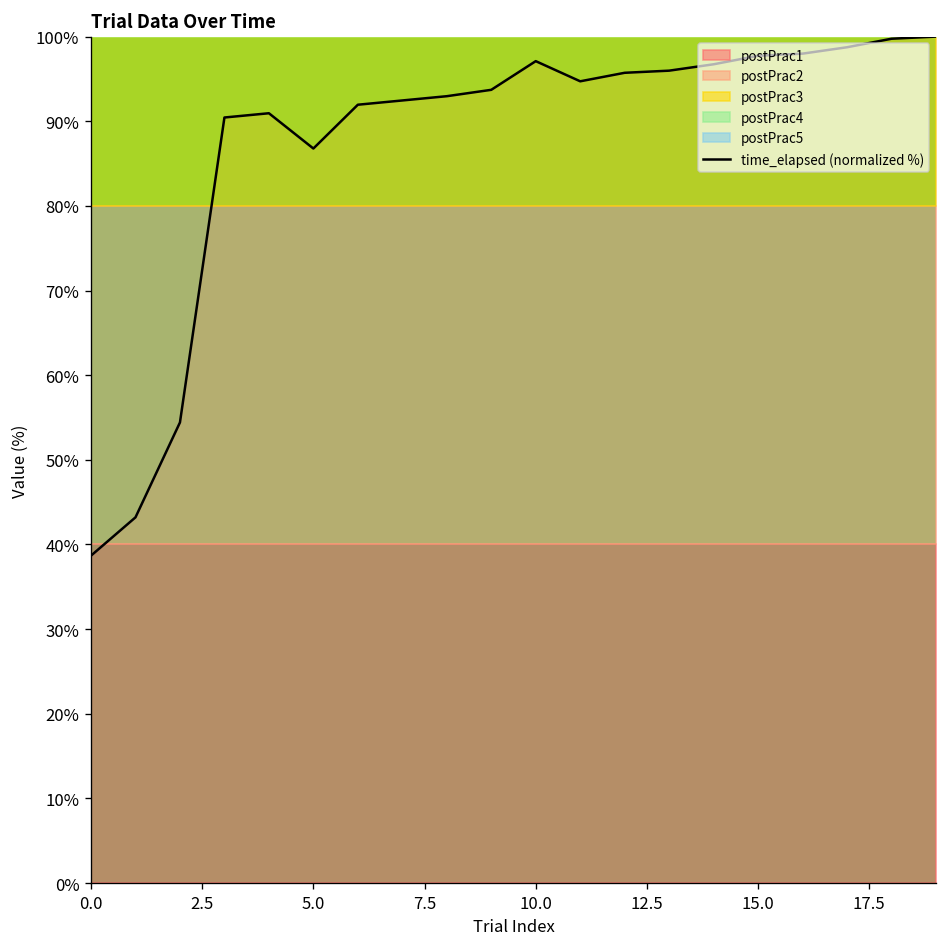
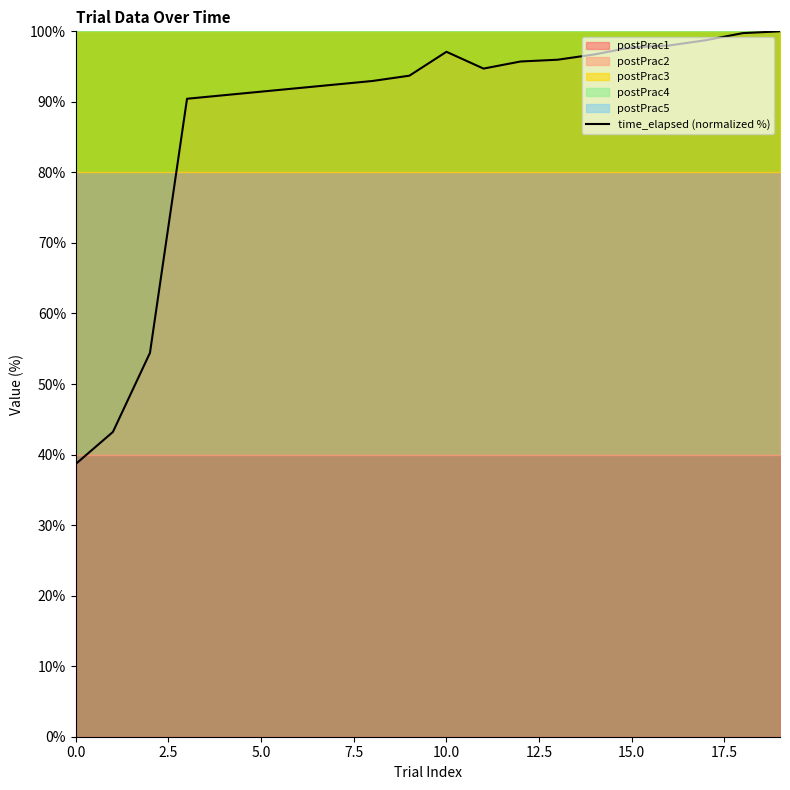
time_elapsed (normalized %), 5.0: 87% -> 91%
